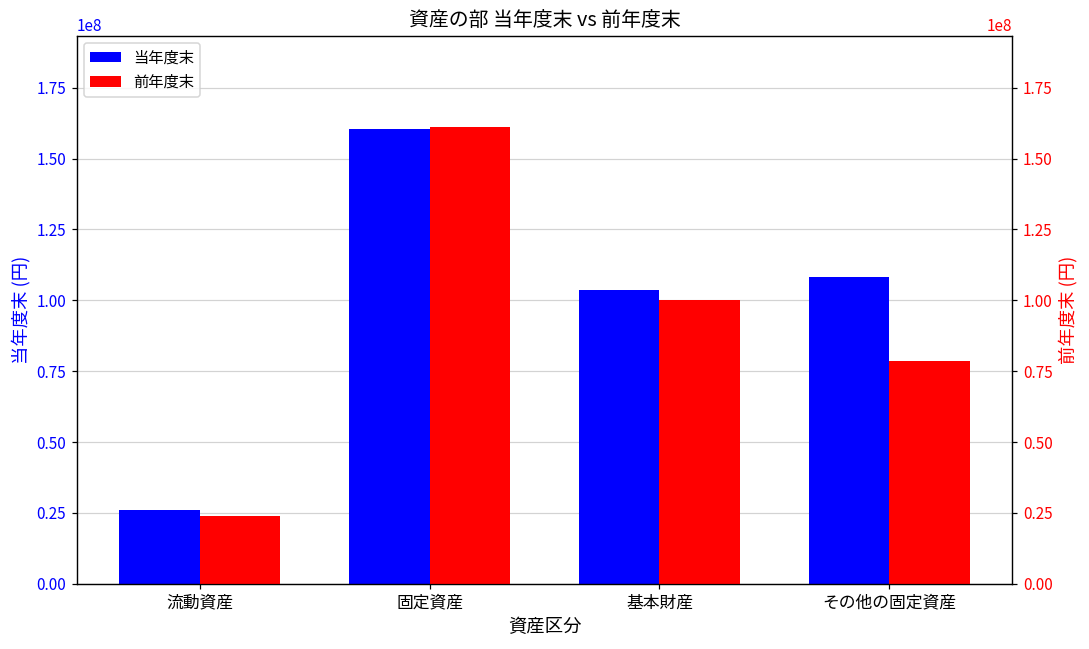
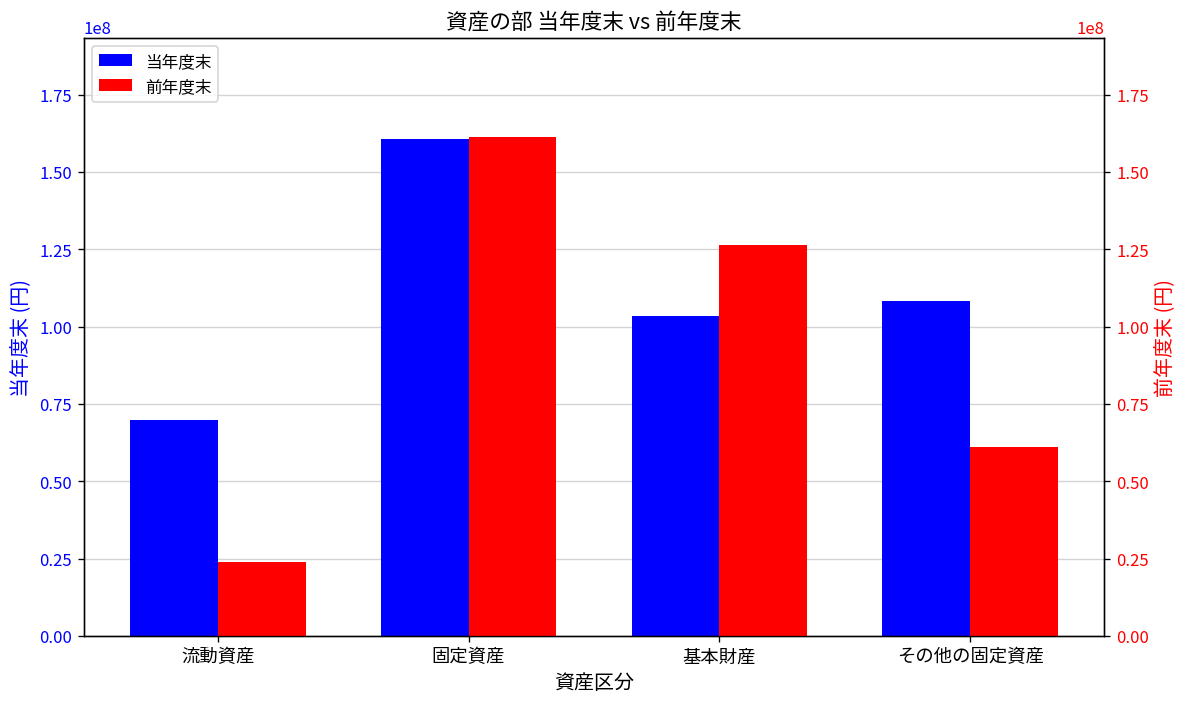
当年度末, 流動資産: 26000000 -> 70000000
前年度末, 基本財産: 100000000 -> 126000000
前年度末, その他の固定資産: 78000000 -> 61000000
